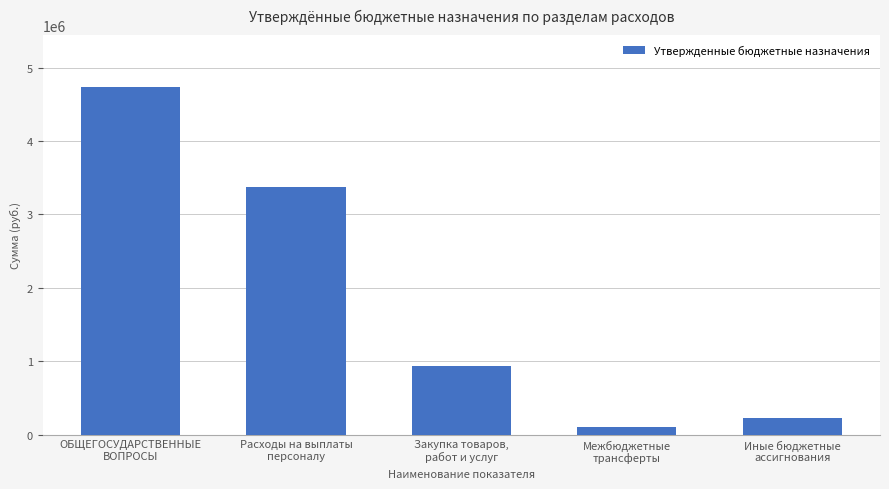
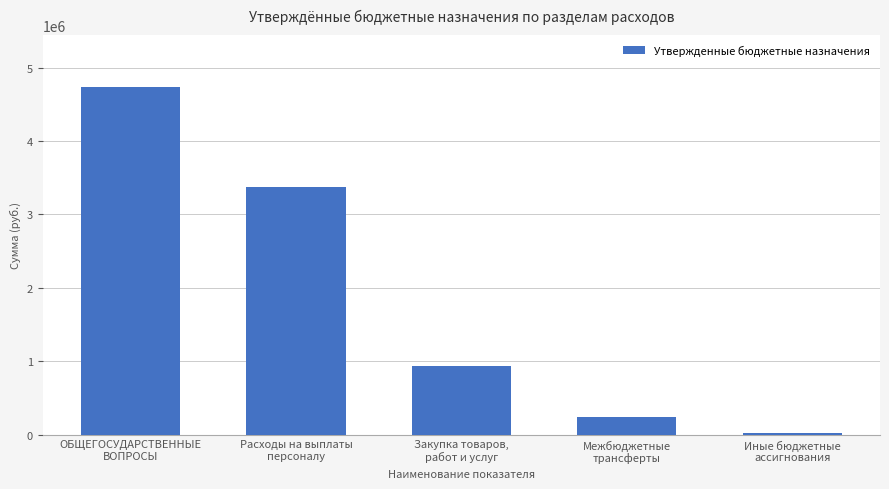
Межбюджетные трансферты: 100000 -> 200000
Иные бюджетные ассигнования: 200000 -> 0
